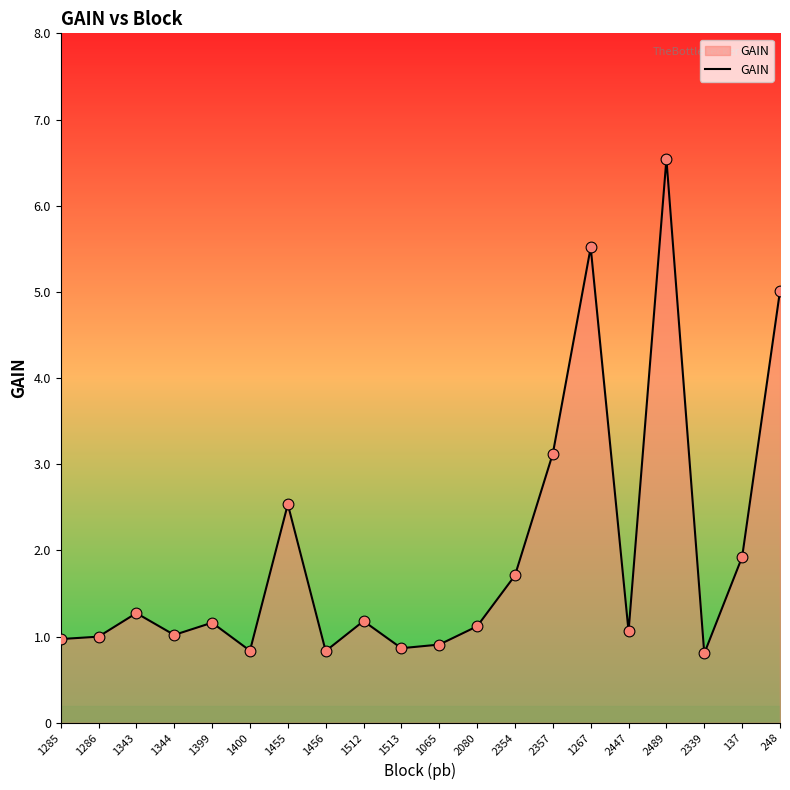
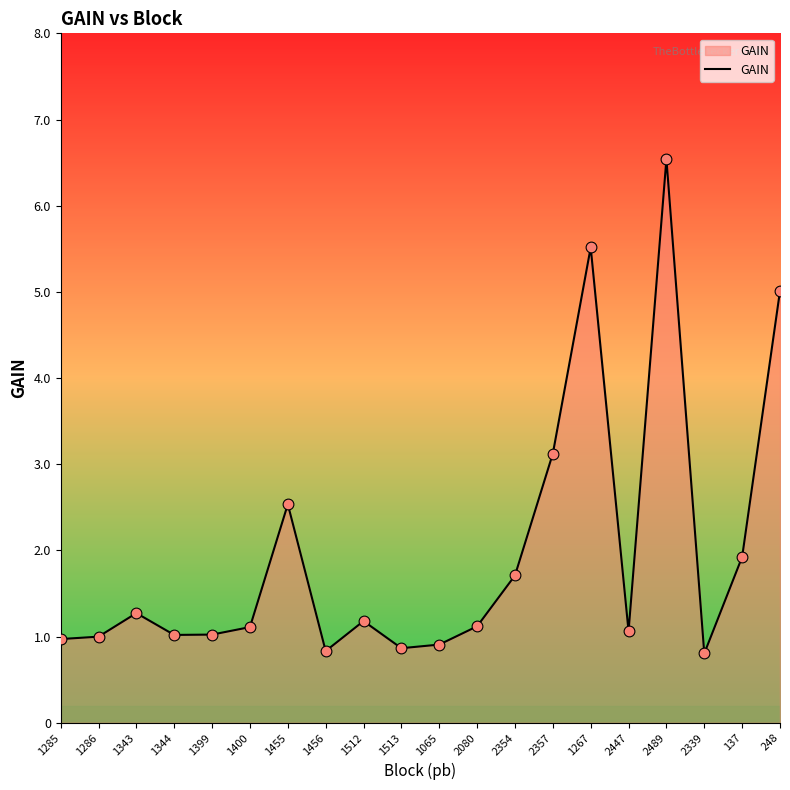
1399: 1.2 -> 1.0
1400: 0.8 -> 1.1
